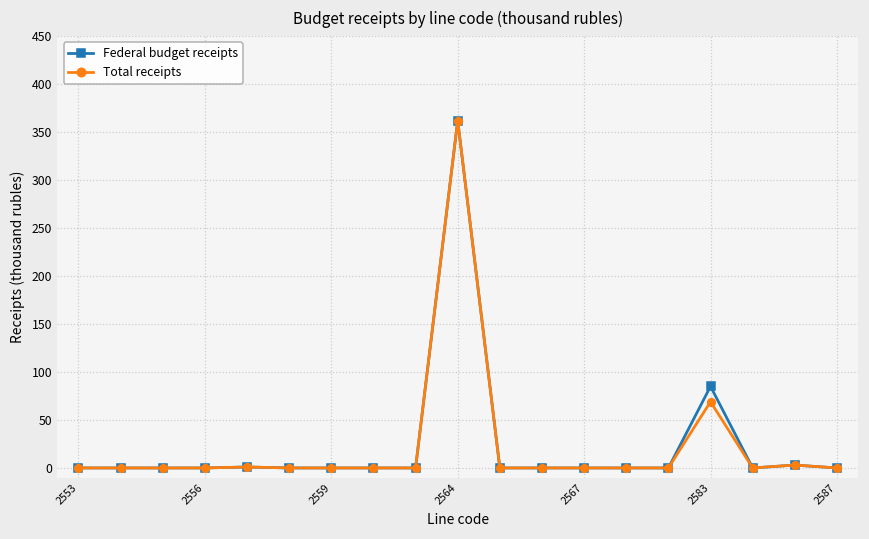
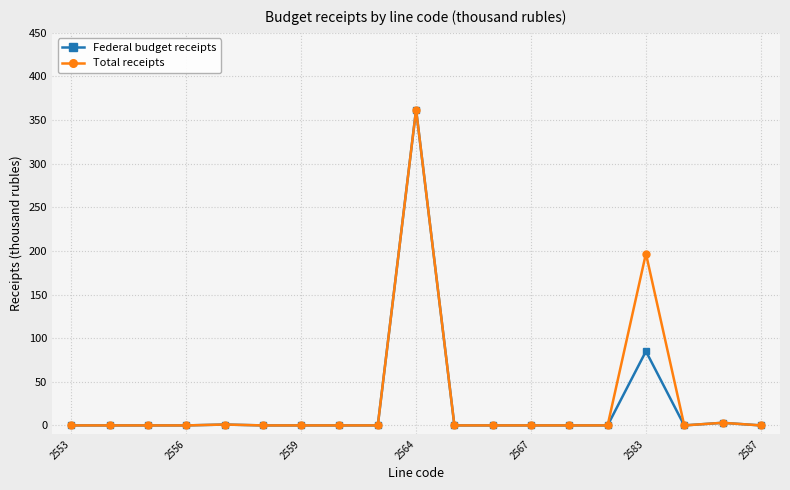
Total receipts, 2583: 70 -> 200
